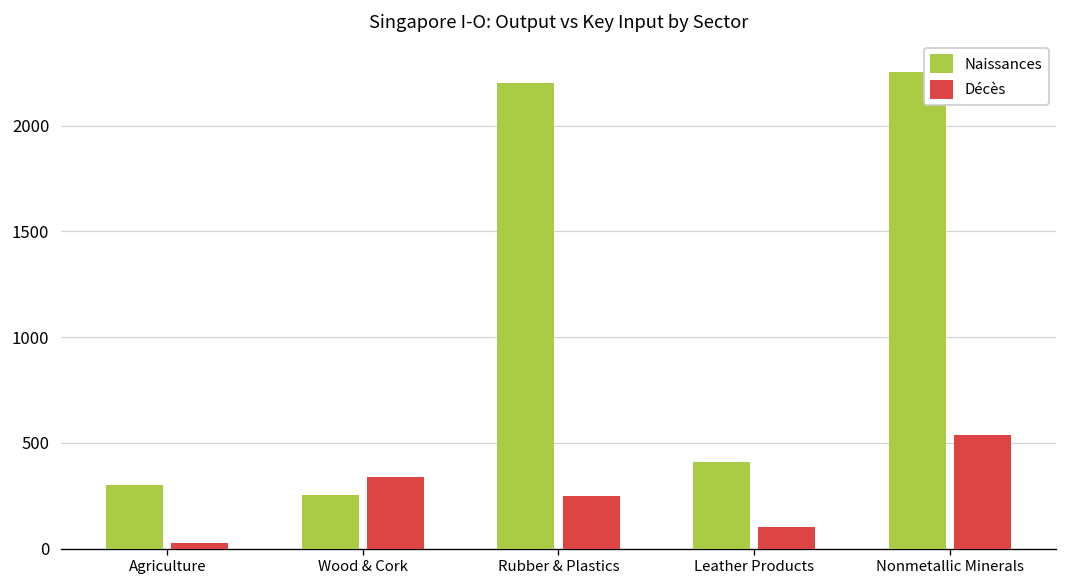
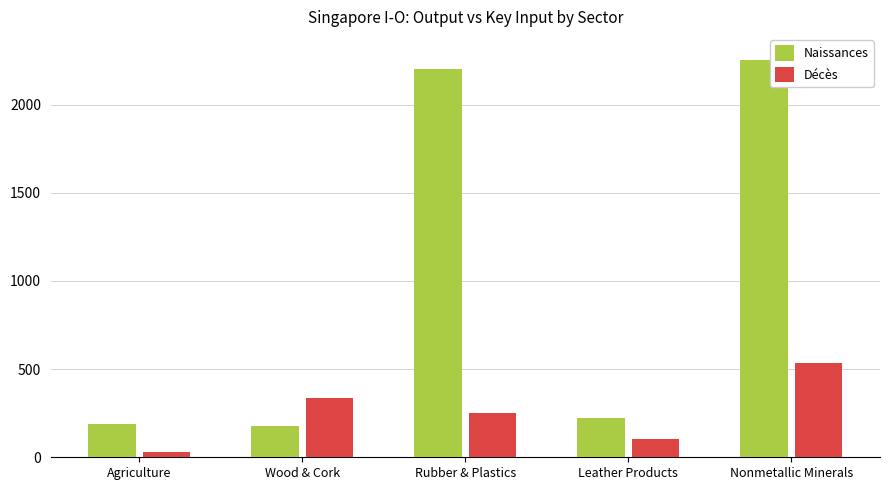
Naissances, Agriculture: 300 -> 190
Naissances, Wood & Cork: 250 -> 180
Naissances, Leather Products: 410 -> 220
